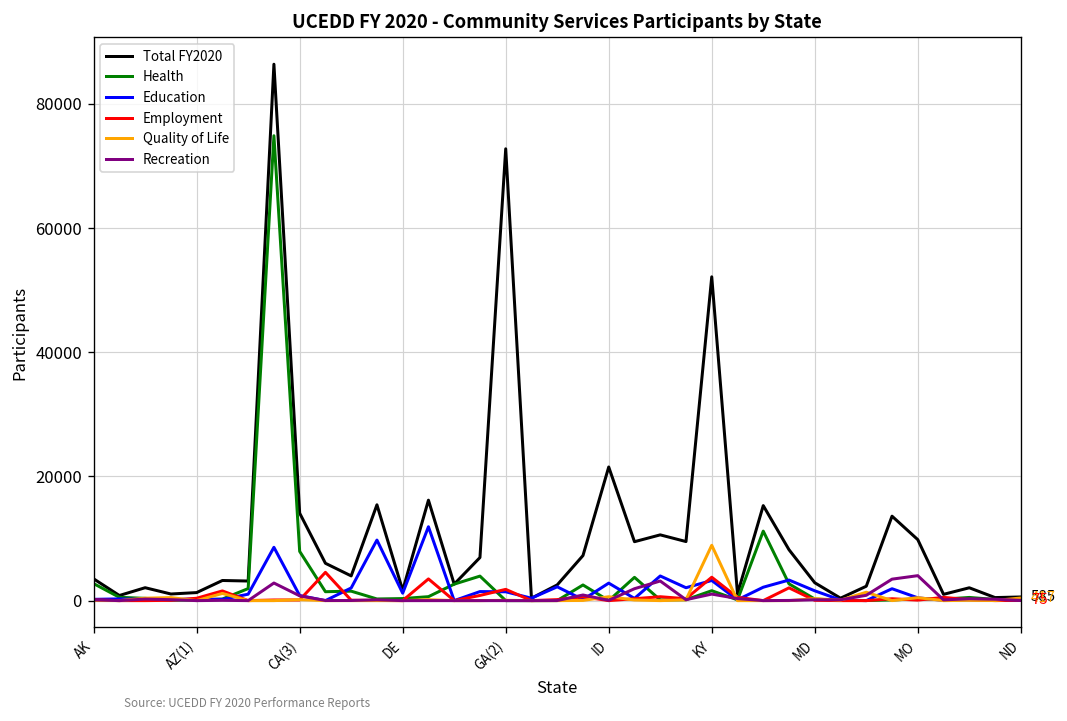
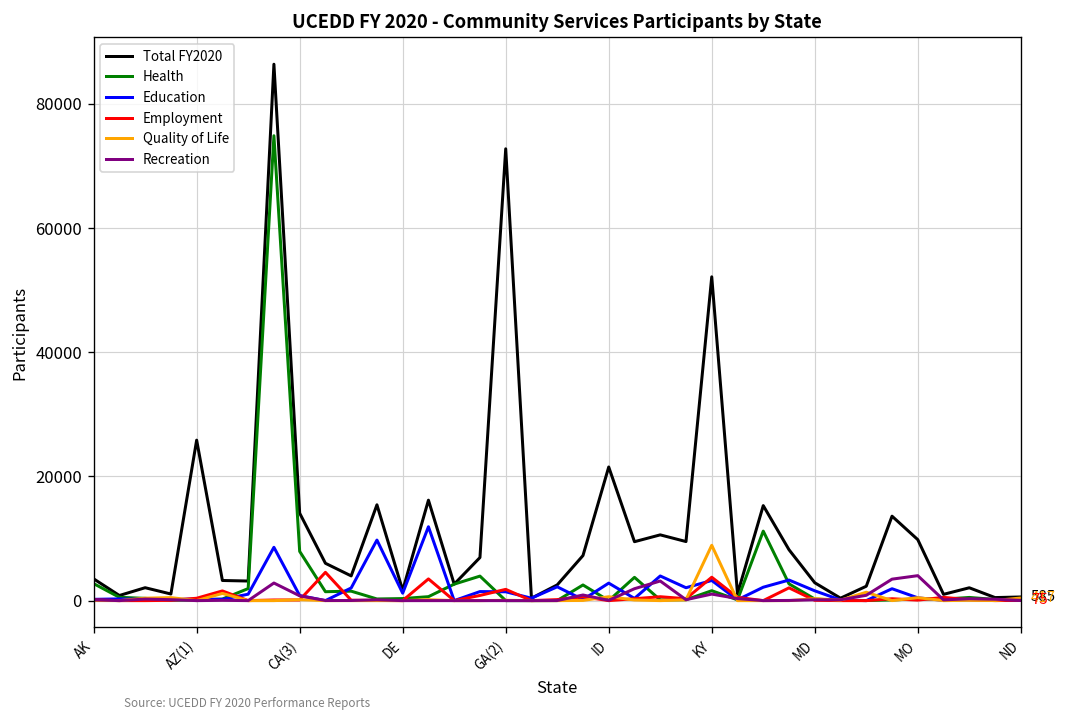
Total FY2020, AZ(1): 1000 -> 26000
